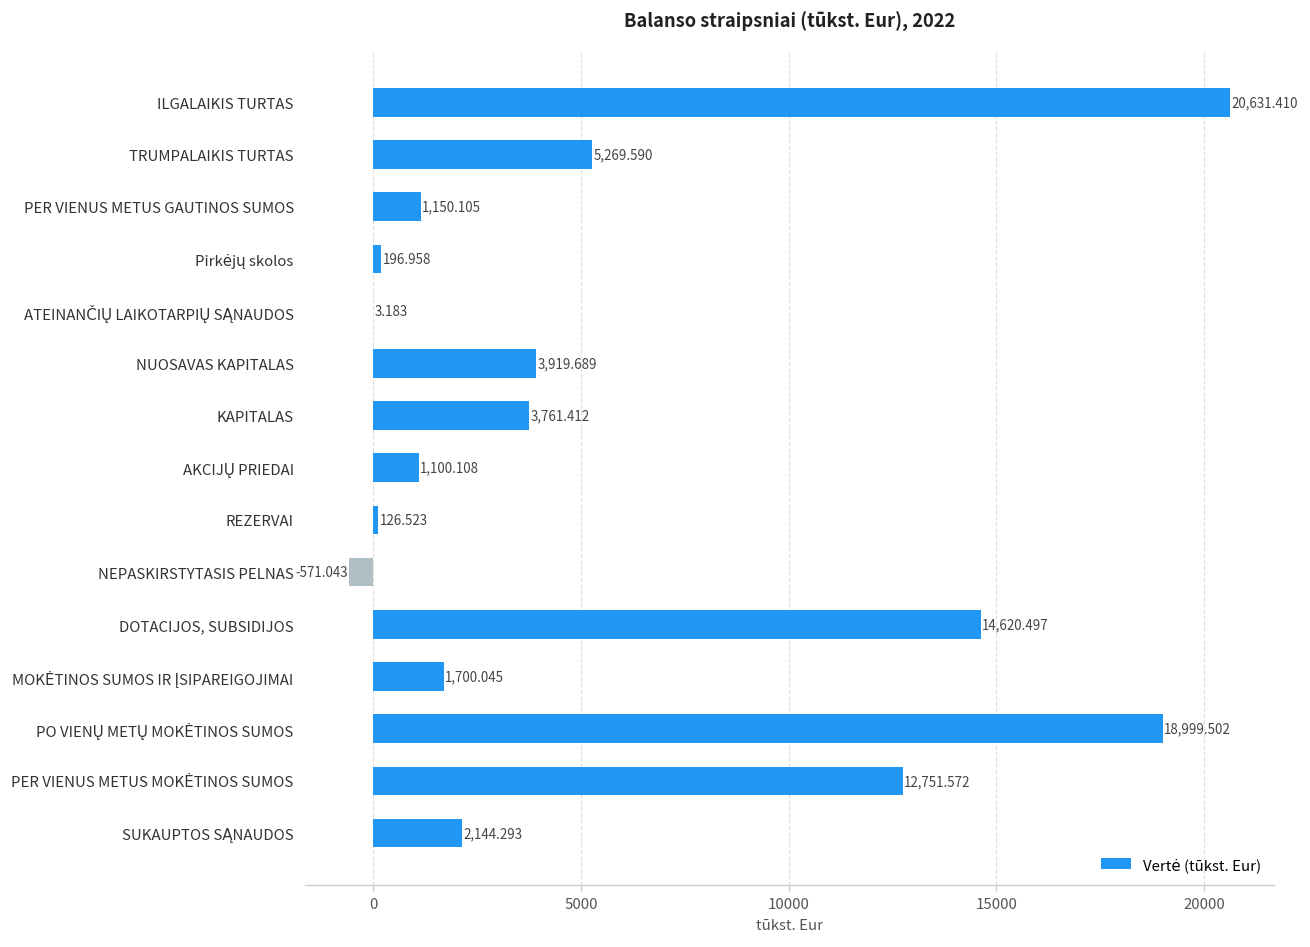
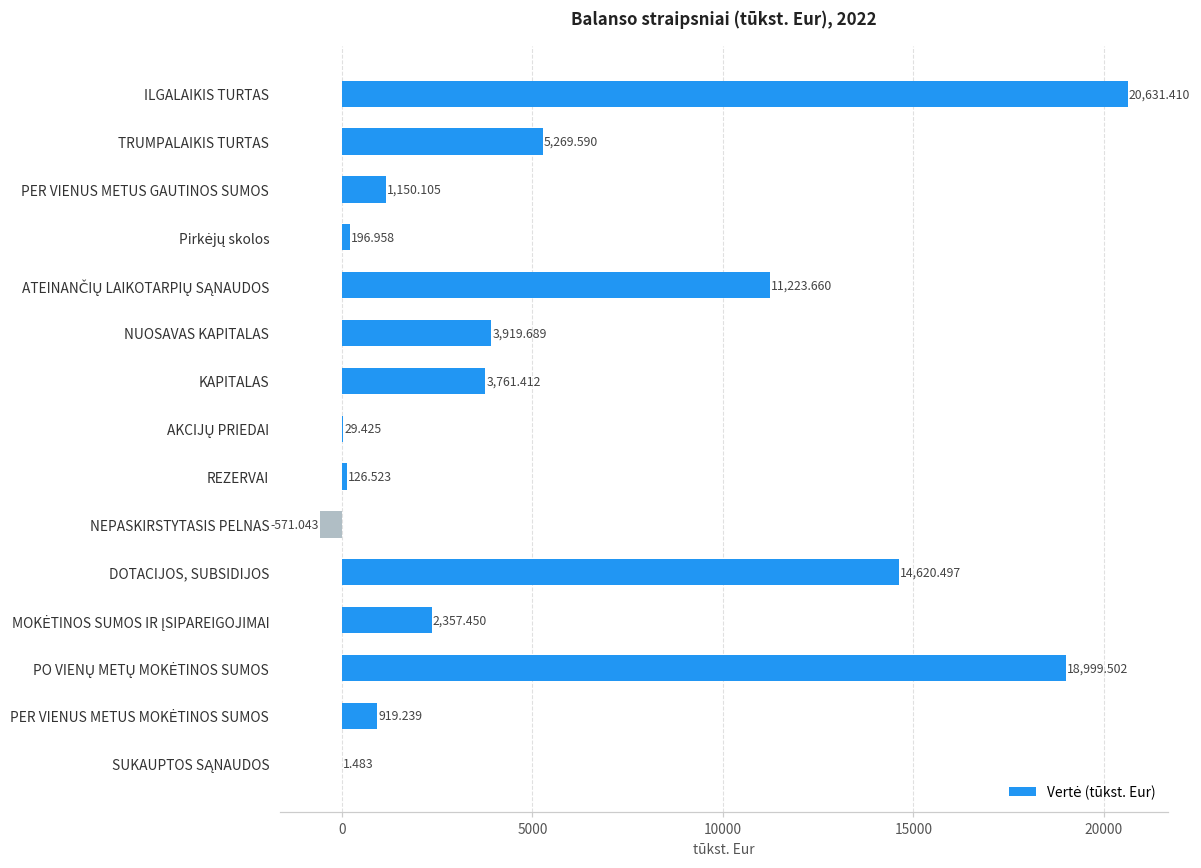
ATEINANČIŲ LAIKOTARPIŲ SĄNAUDOS: 3.183 -> 11,223.660
AKCIJŲ PRIEDAI: 1,100.108 -> 29.425
MOKĖTINOS SUMOS IR ĮSIPAREIGOJIMAI: 1,700.045 -> 2,357.450
PER VIENUS METUS MOKĖTINOS SUMOS: 12,751.572 -> 919.239
SUKAUPTOS SĄNAUDOS: 2,144.293 -> 1.483
